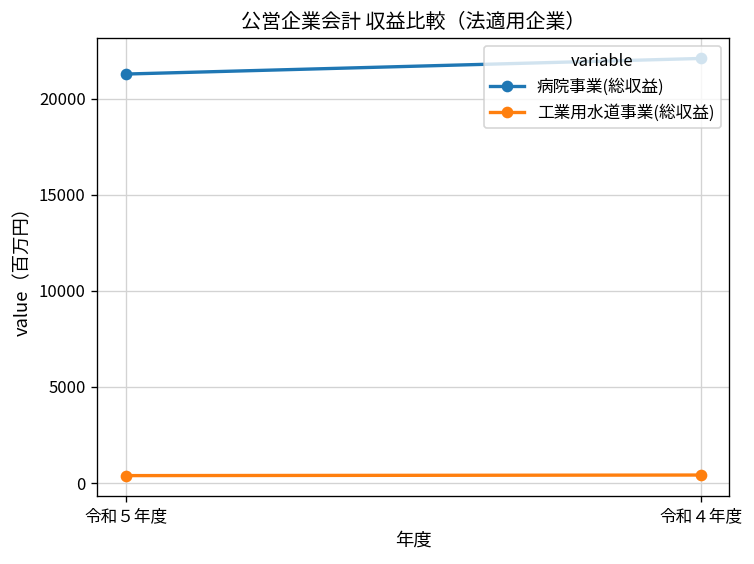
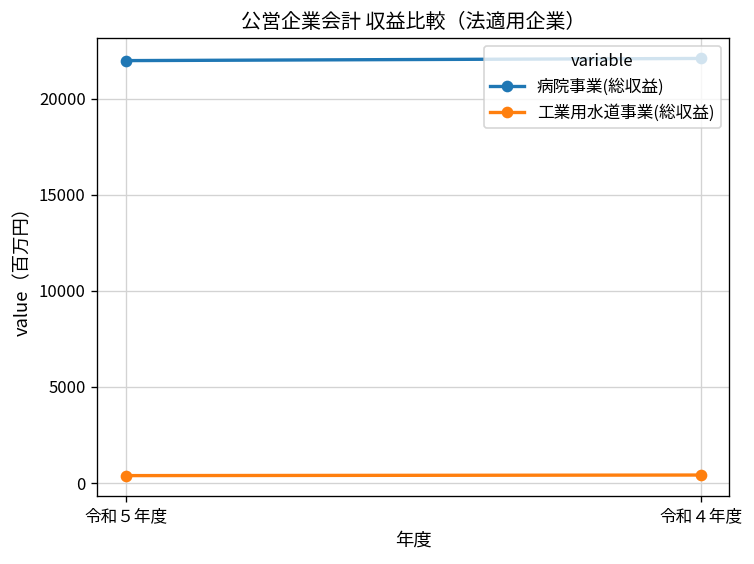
病院事業(総収益), 令和５年度: 21300 -> 22000
